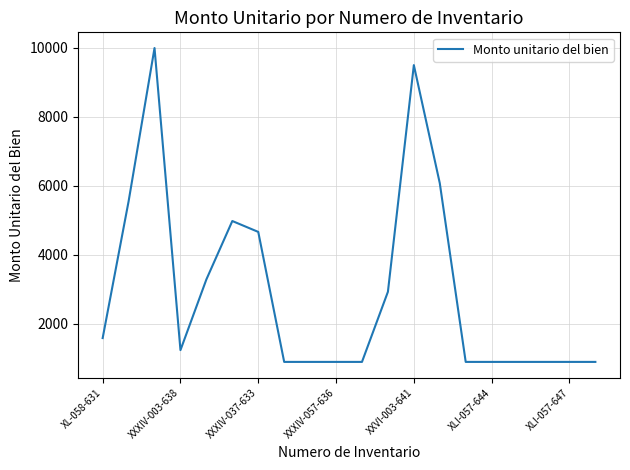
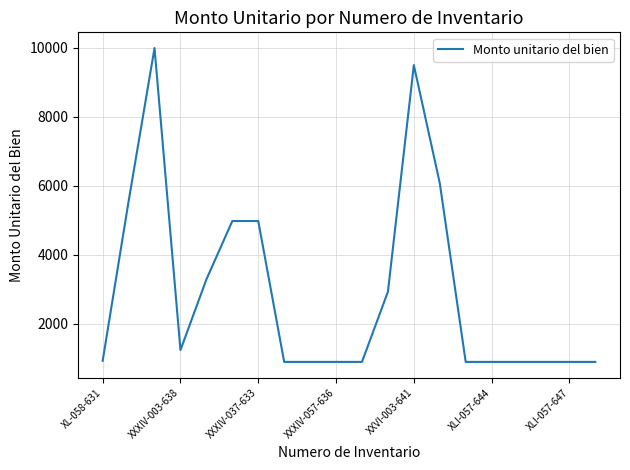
XL-058-631: 1600 -> 900
XXXIV-037-633: 4700 -> 5000
